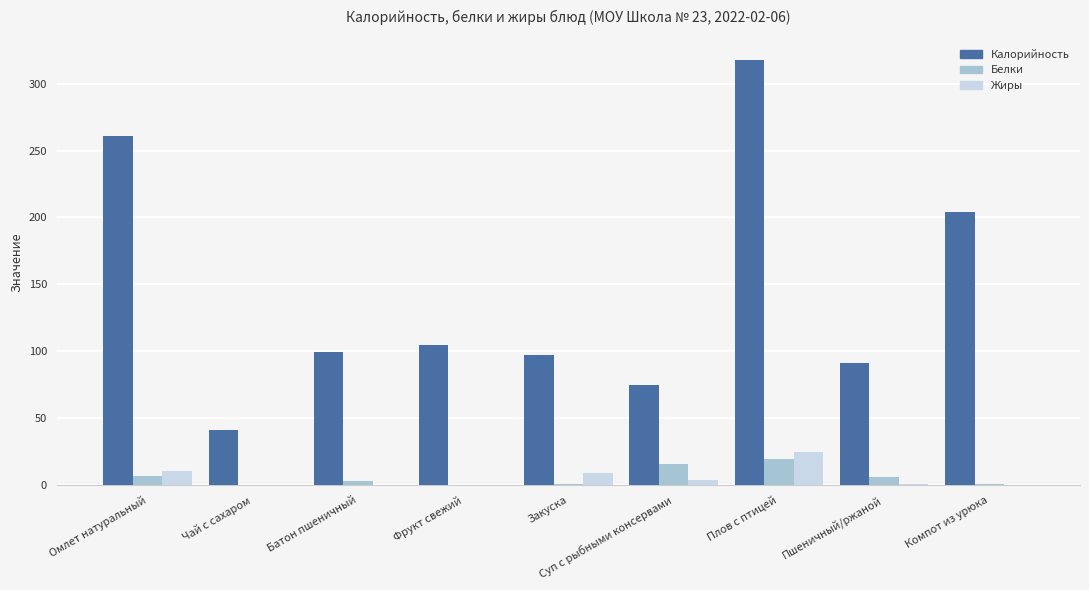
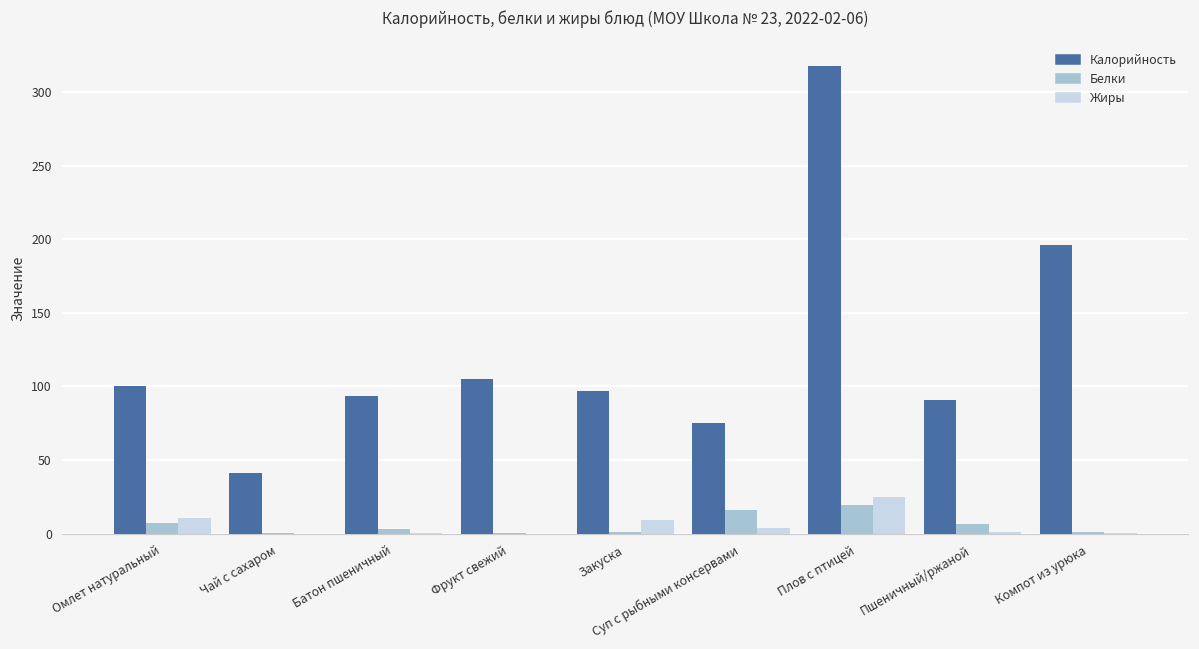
Калорийность, Омлет натуральный: 261 -> 100
Калорийность, Батон пшеничный: 100 -> 94
Калорийность, Компот из урюка: 204 -> 196
